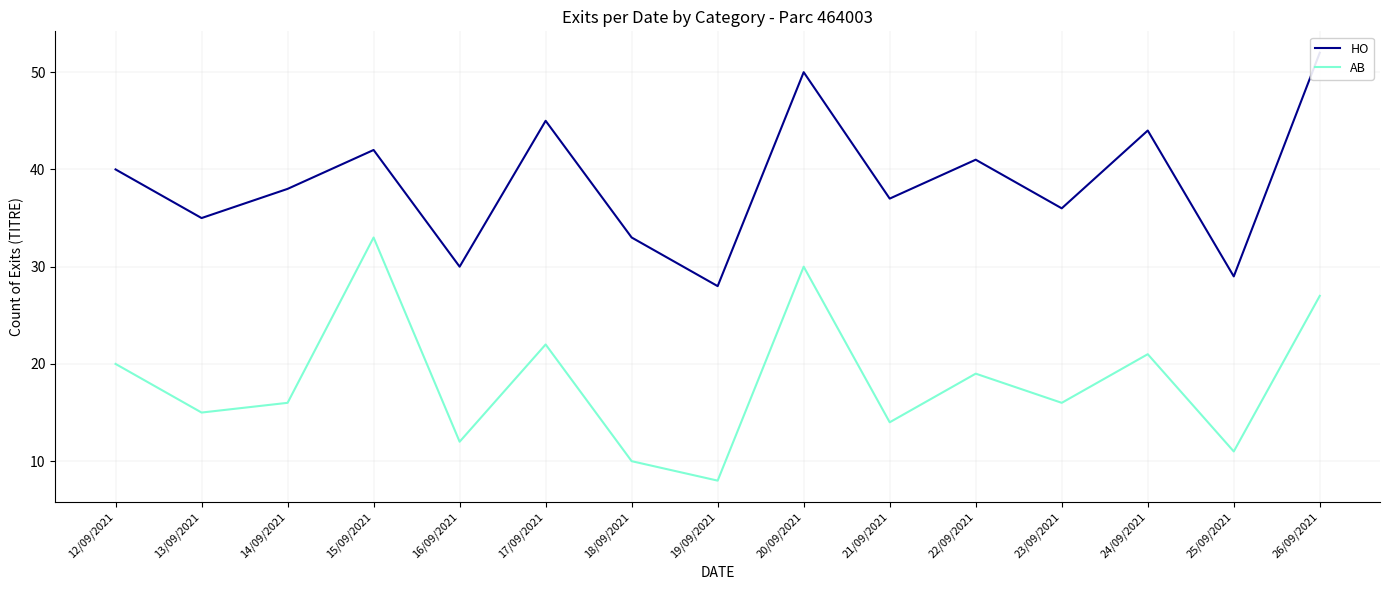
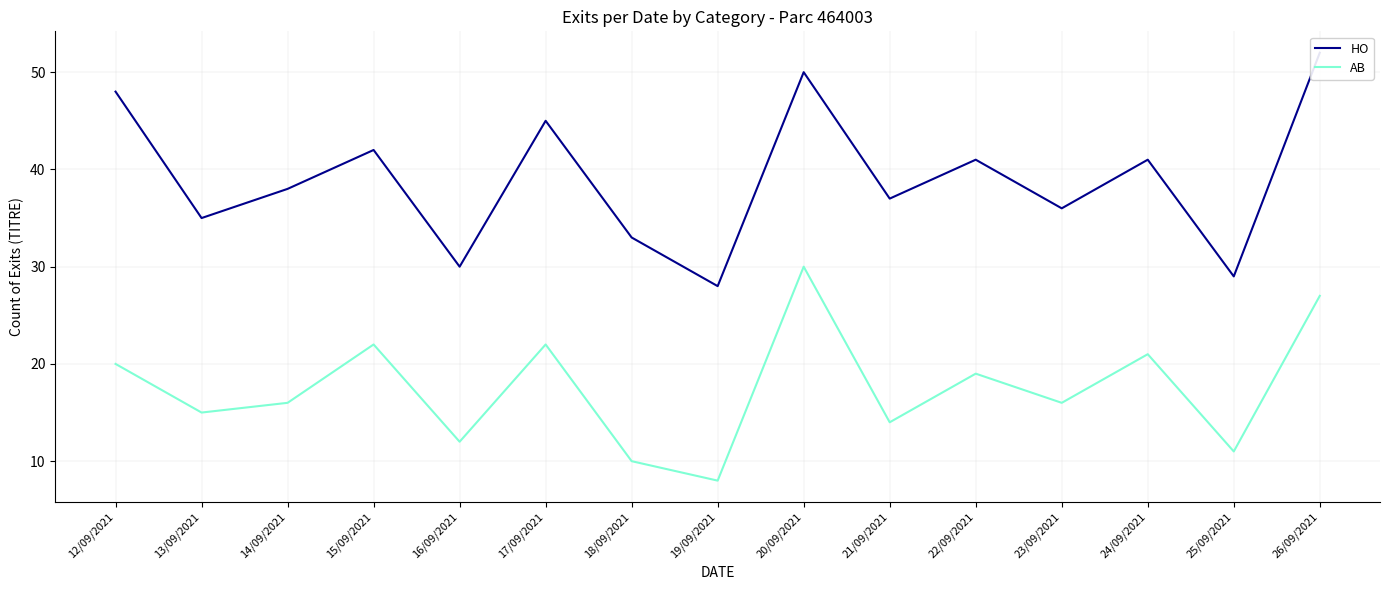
HO, 12/09/2021: 40 -> 48
AB, 15/09/2021: 33 -> 22
HO, 24/09/2021: 44 -> 41
